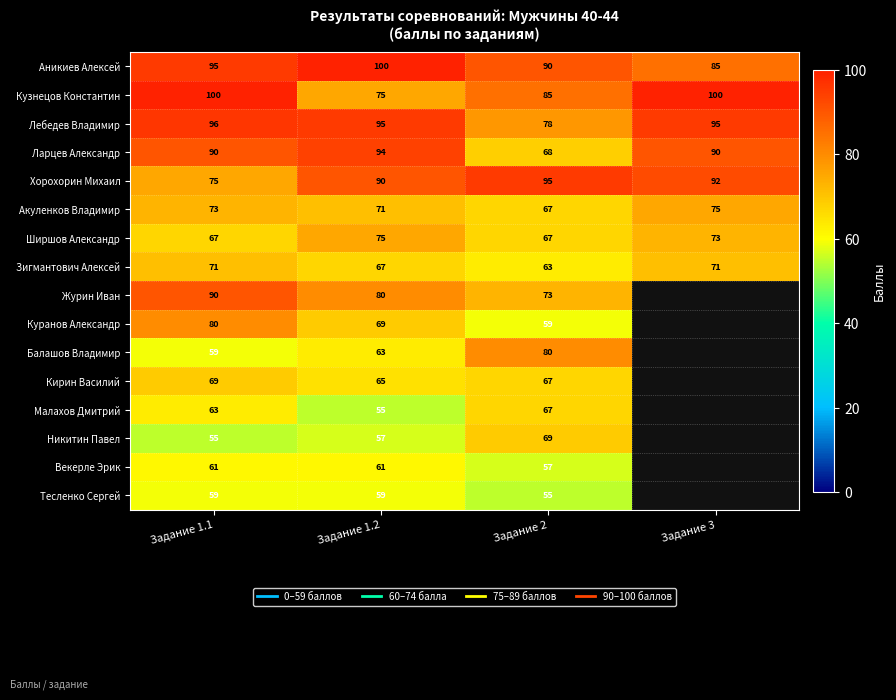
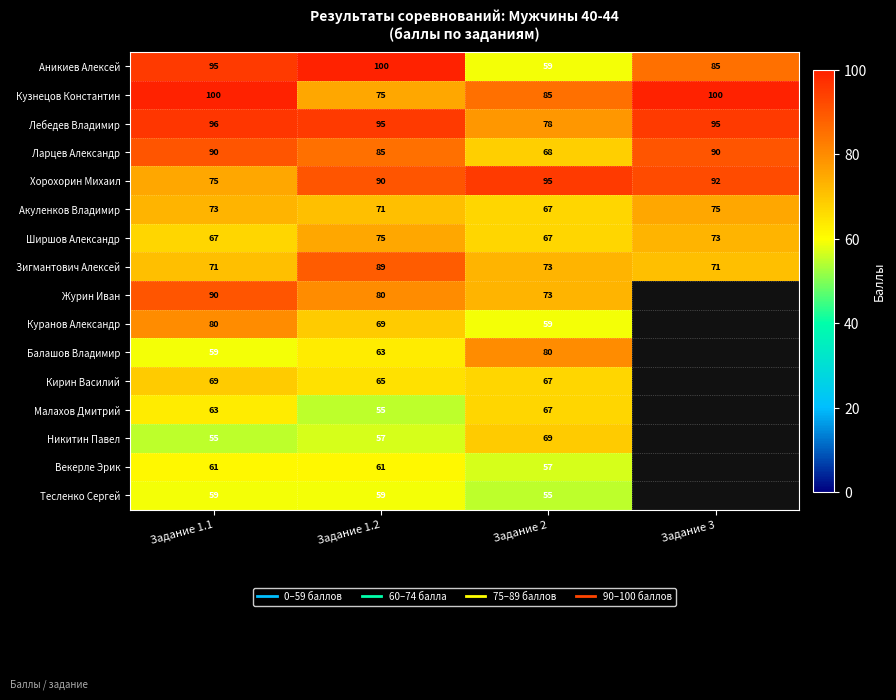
Аникиев Алексей, Задание 2: 90 -> 59
Ларцев Александр, Задание 1.2: 94 -> 85
Зигмантович Алексей, Задание 1.2: 67 -> 89
Зигмантович Алексей, Задание 2: 63 -> 73
